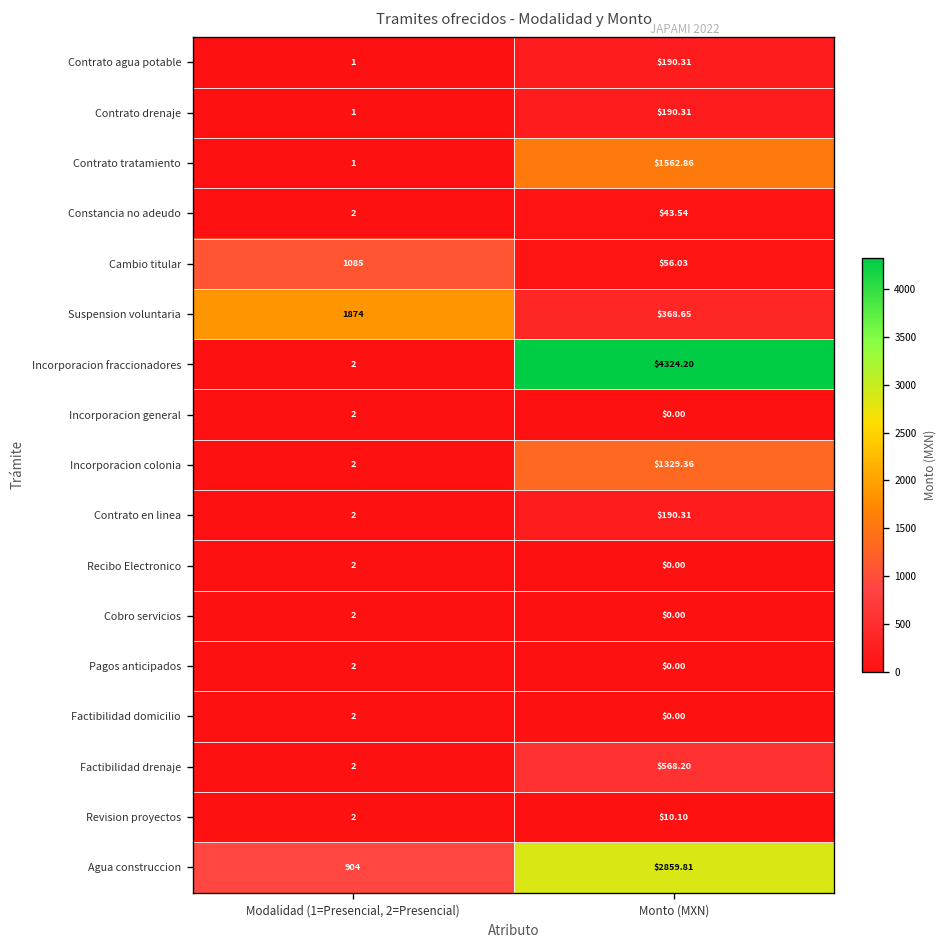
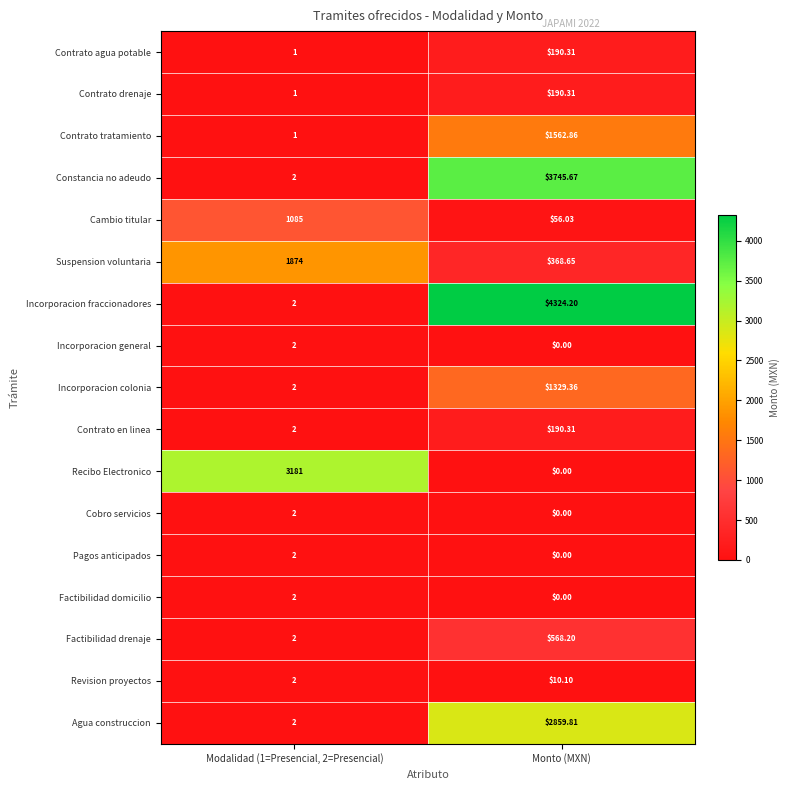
Constancia no adeudo, Monto (MXN): $43.54 -> $3745.67
Recibo Electronico, Modalidad (1=Presencial, 2=Presencial): 2 -> 3181
Agua construccion, Modalidad (1=Presencial, 2=Presencial): 904 -> 2
